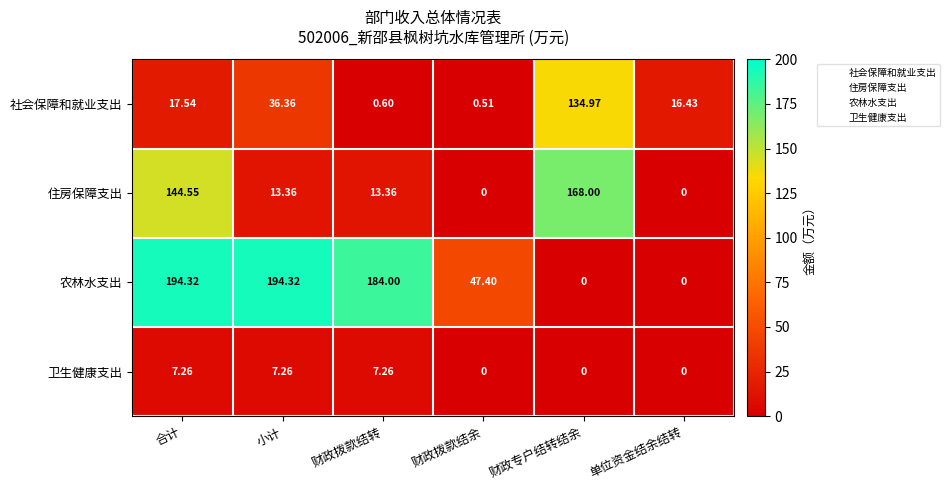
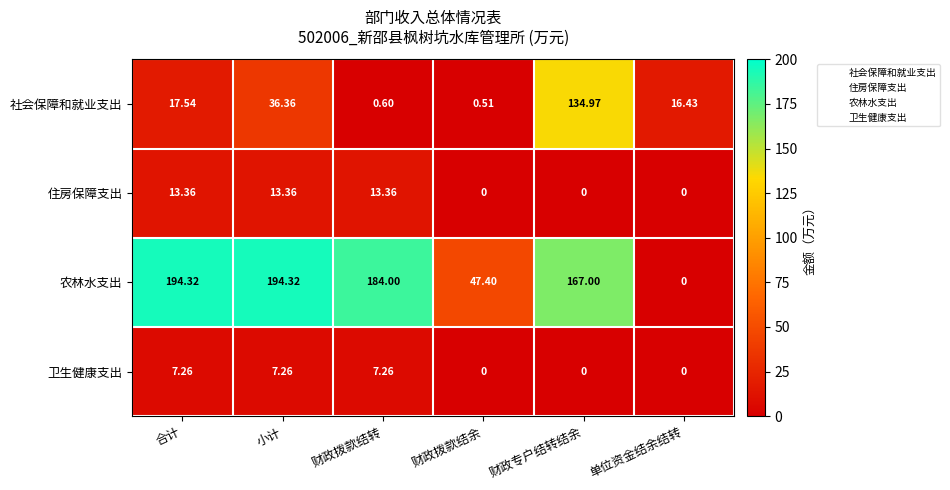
住房保障支出, 合计: 144.55 -> 13.36
住房保障支出, 财政专户结转结余: 168.00 -> 0
农林水支出, 财政专户结转结余: 0 -> 167.00
